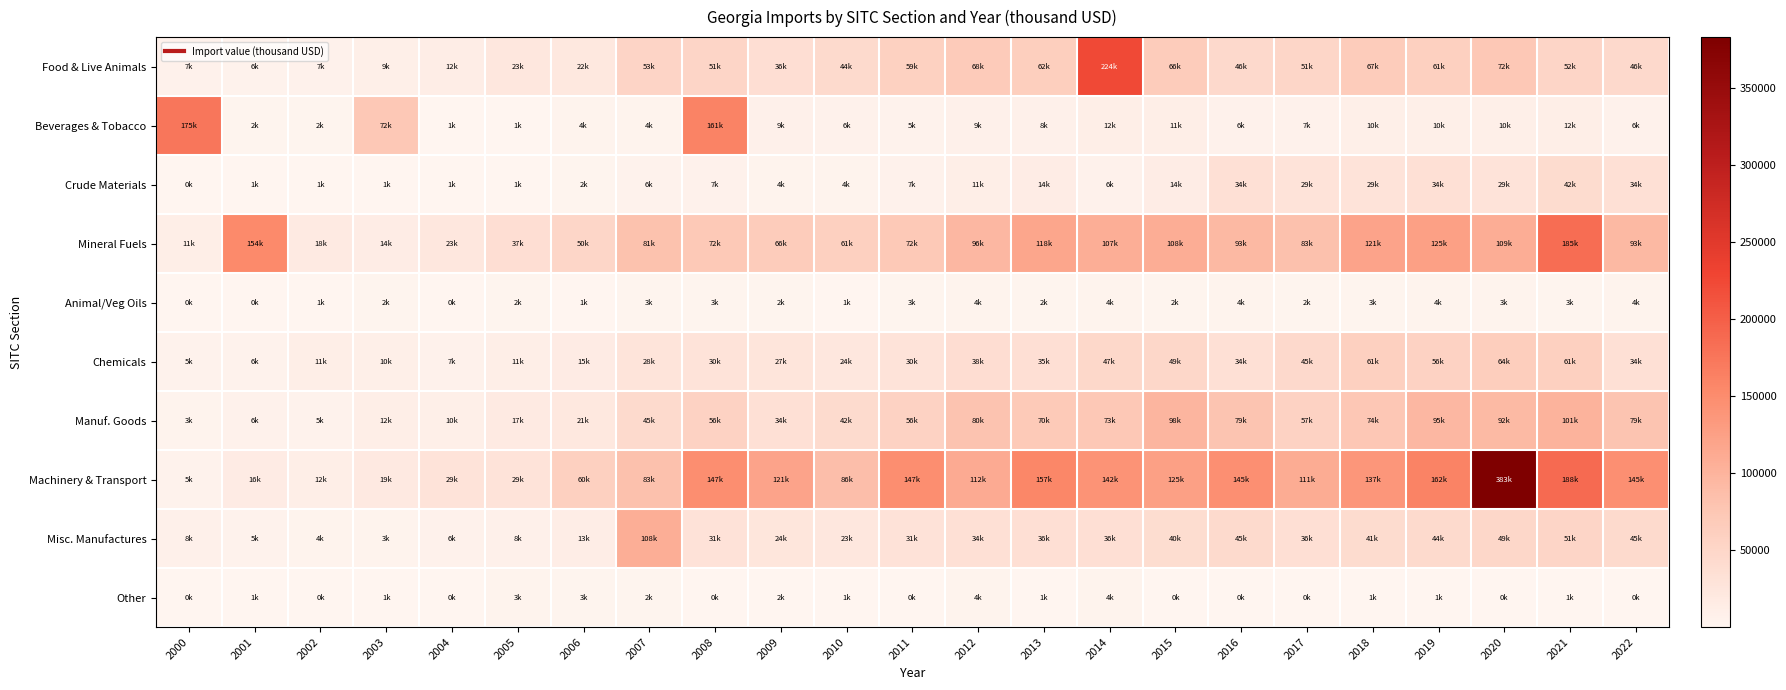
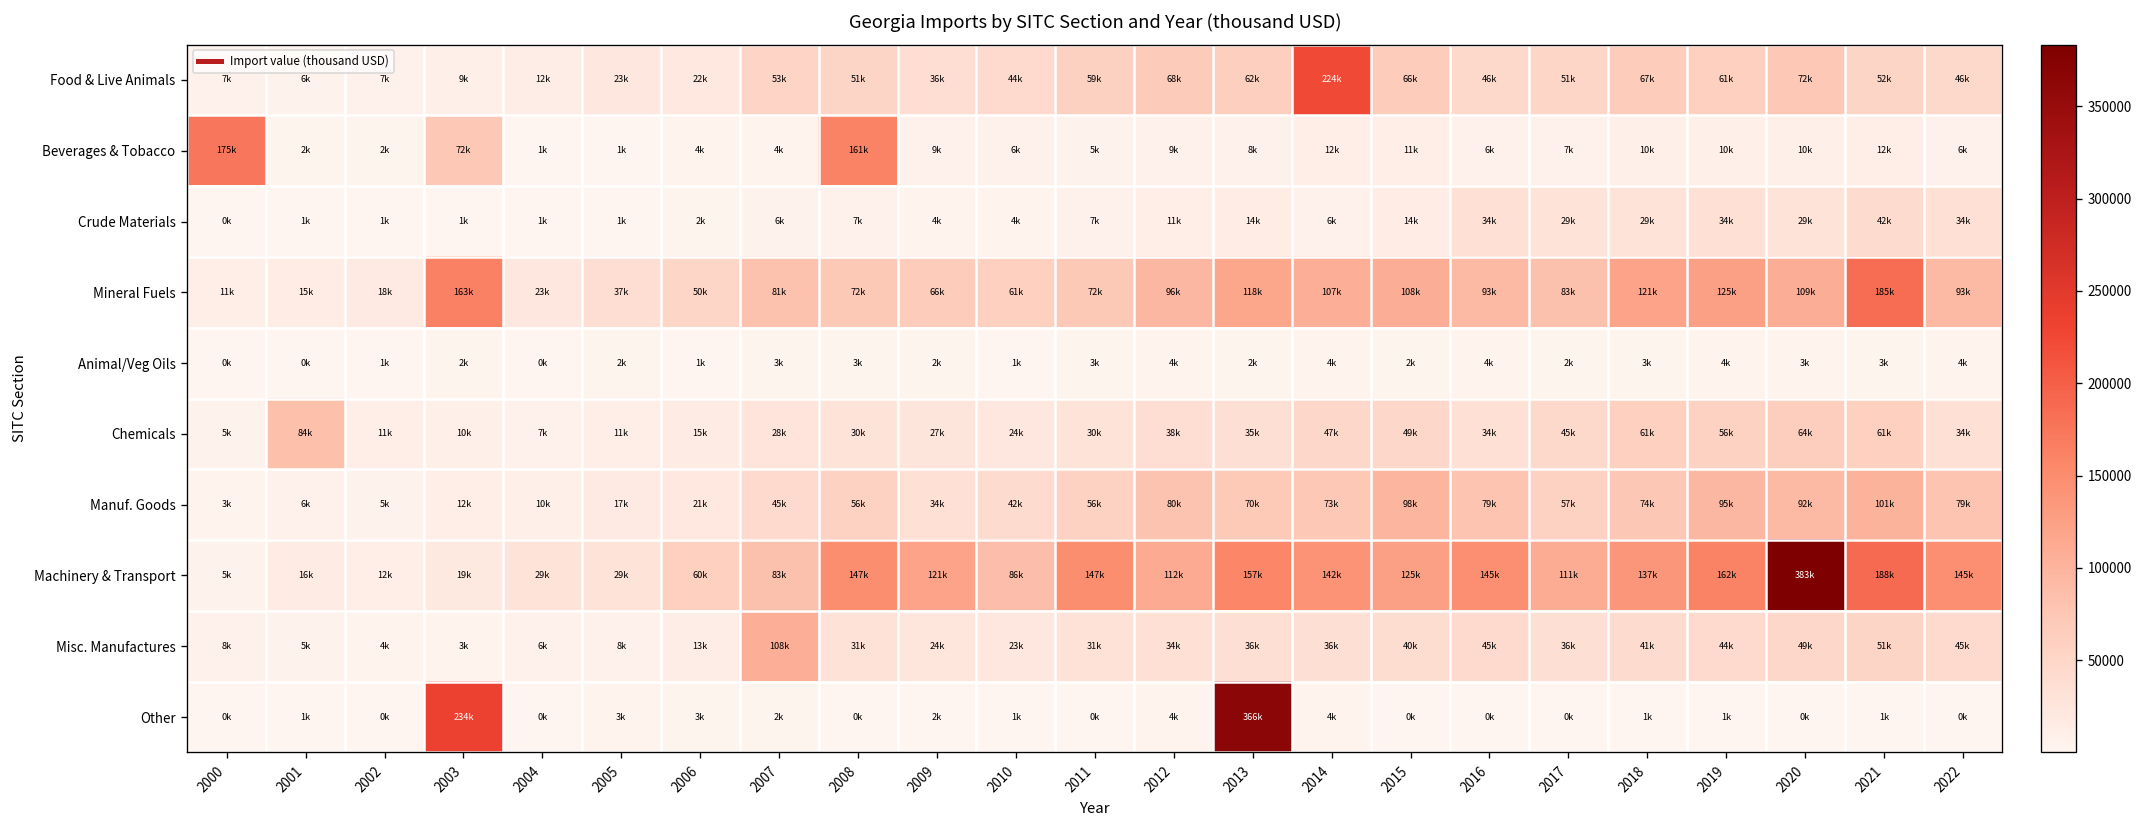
Mineral Fuels, 2001: 154k -> 15k
Mineral Fuels, 2003: 14k -> 163k
Chemicals, 2001: 6k -> 84k
Other, 2003: 1k -> 234k
Other, 2013: 1k -> 366k
